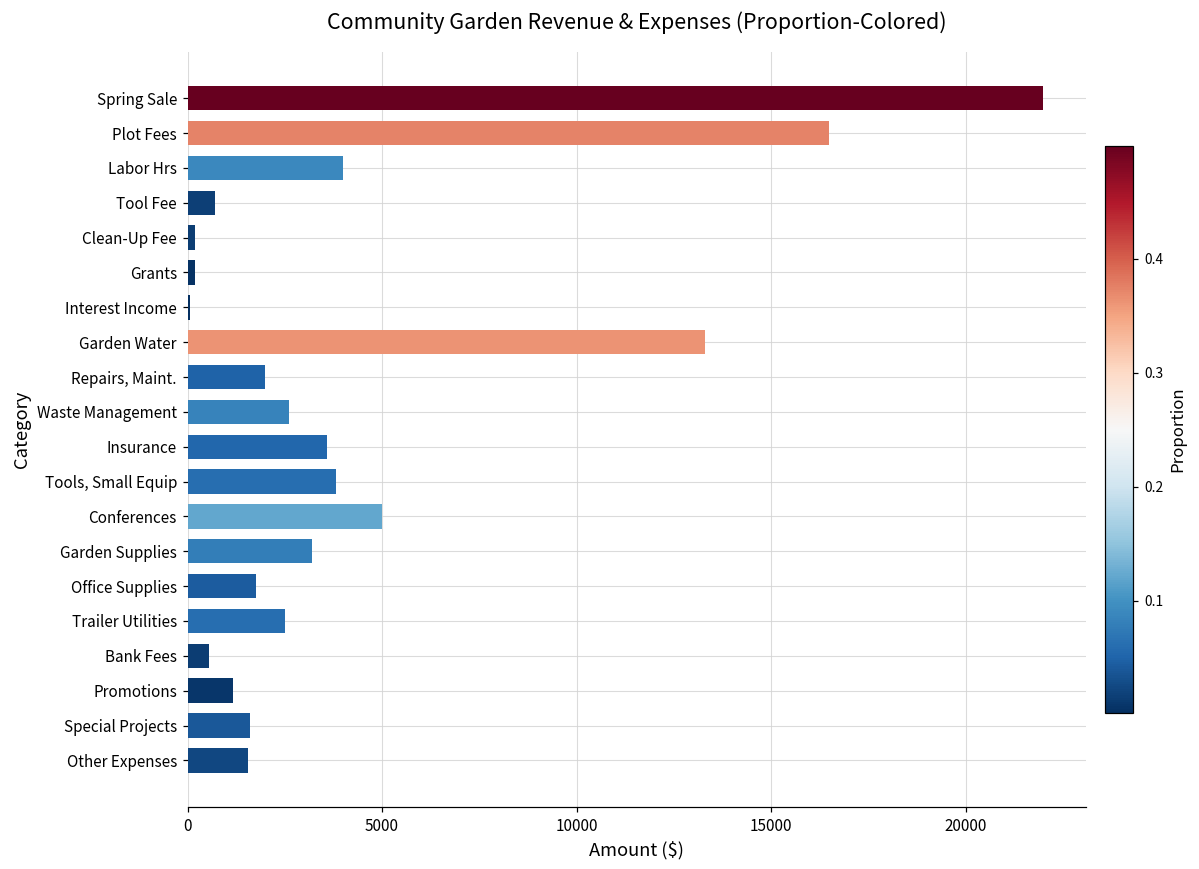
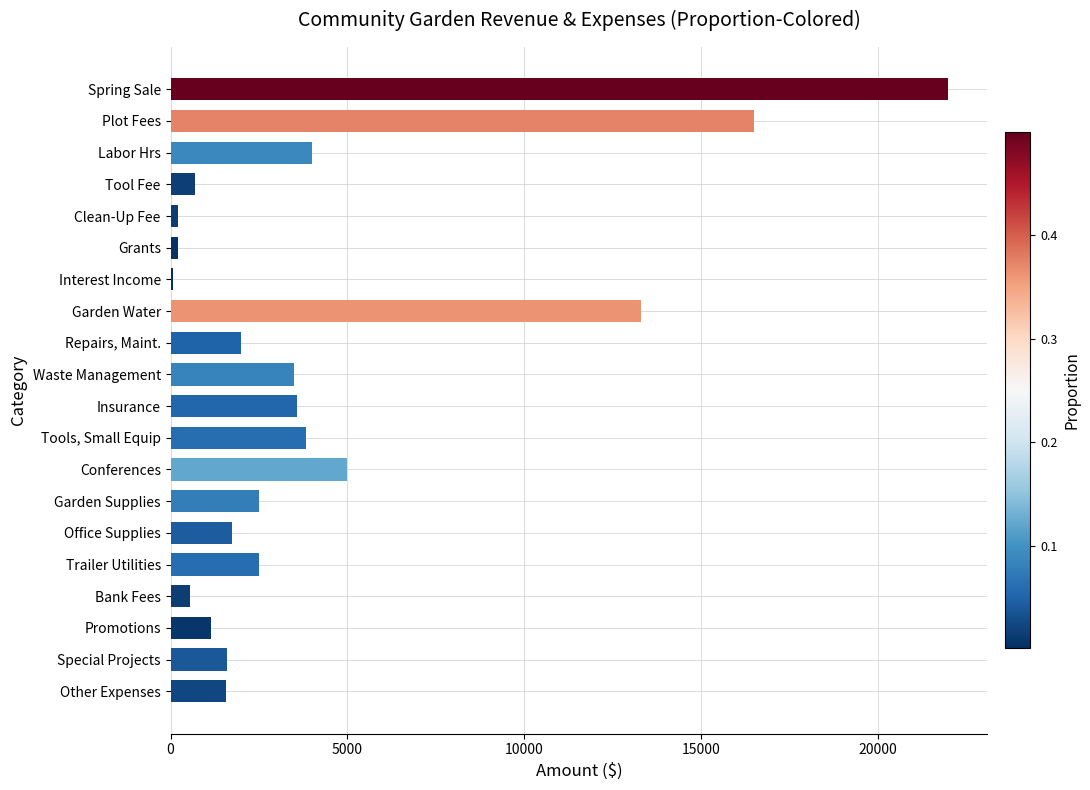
Waste Management: 2600 -> 3500
Garden Supplies: 3200 -> 2500
